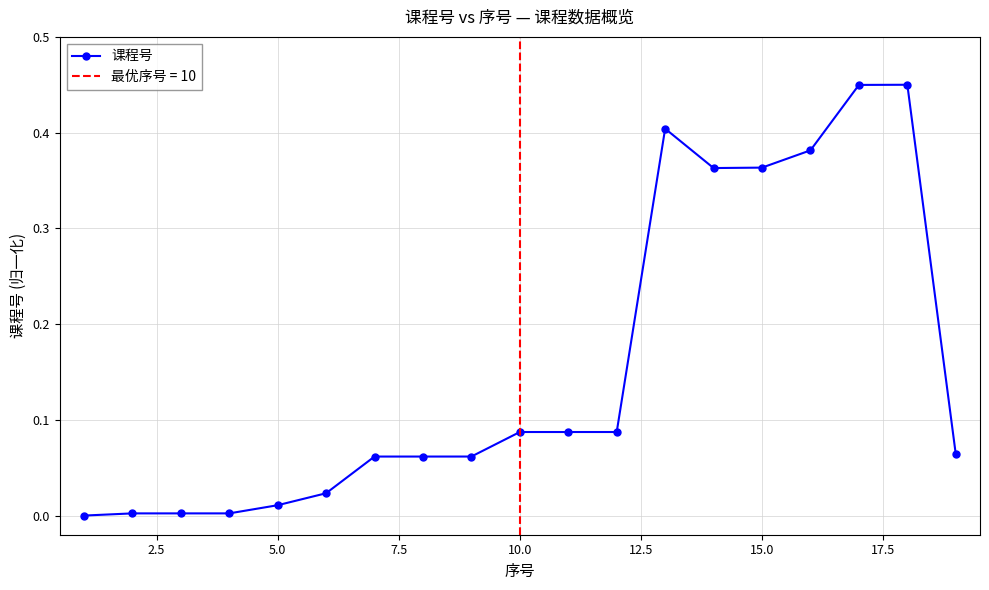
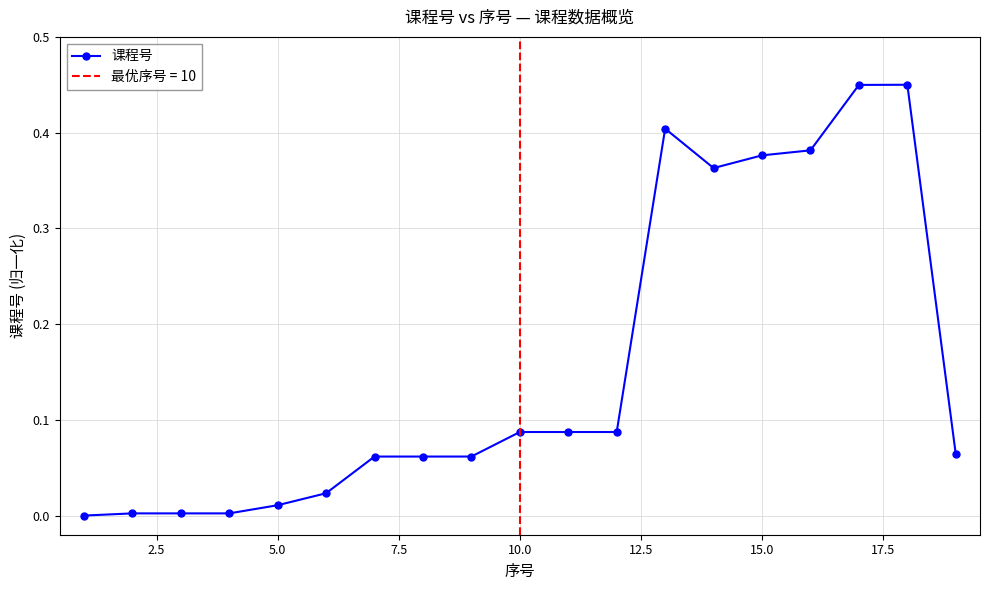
15.0: 0.36 -> 0.38
